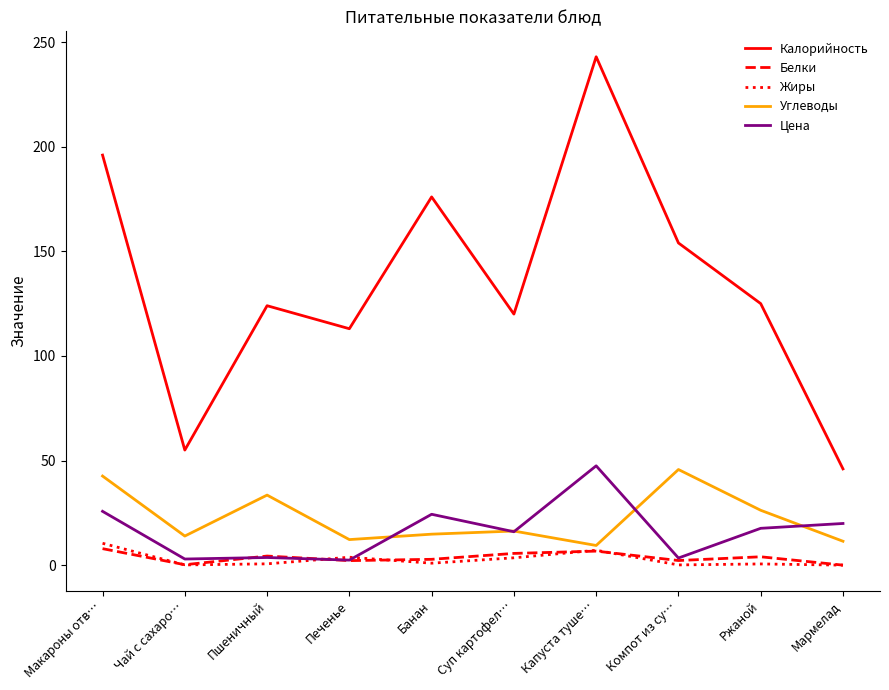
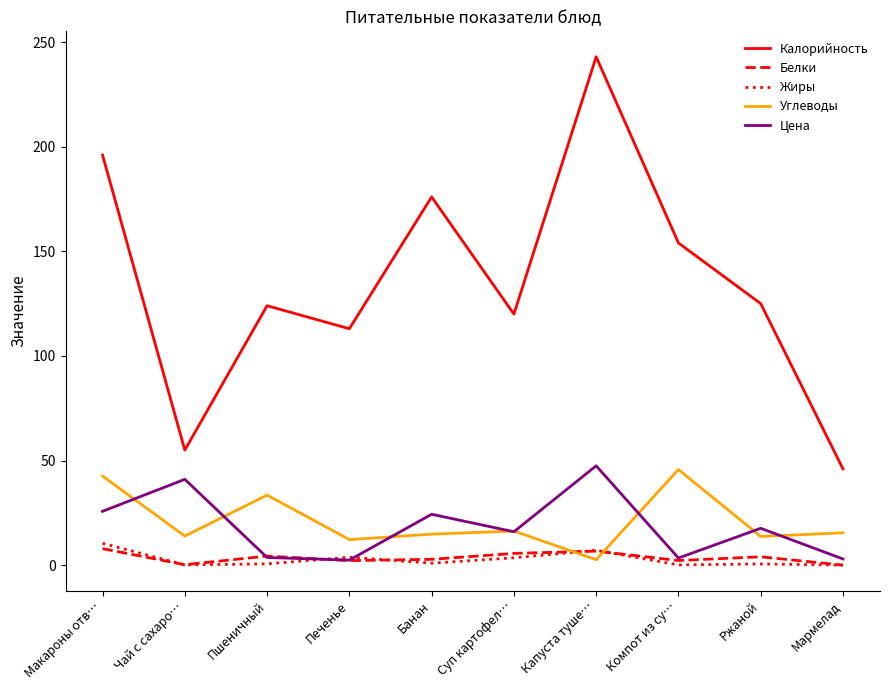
Цена, Чай с сахаро…: 3 -> 41
Углеводы, Капуста туше…: 9 -> 3
Углеводы, Ржаной: 26 -> 14
Углеводы, Мармелад: 11 -> 15
Цена, Мармелад: 20 -> 3
